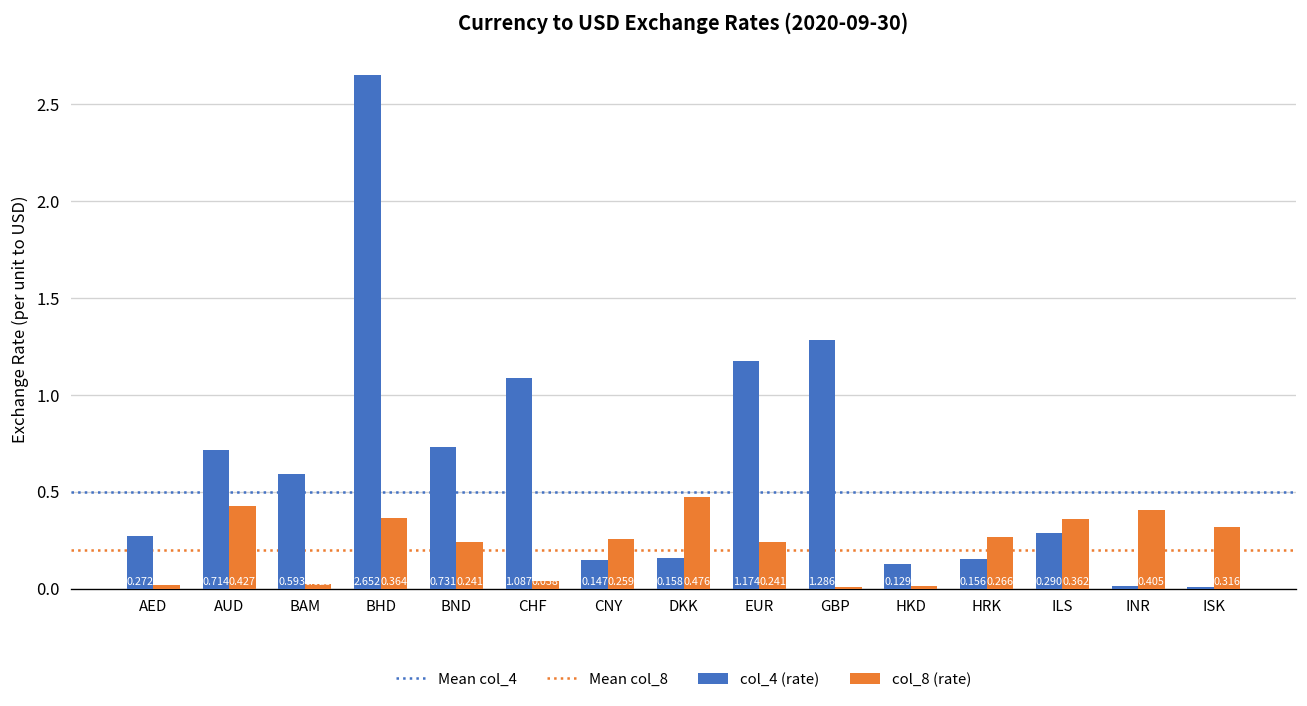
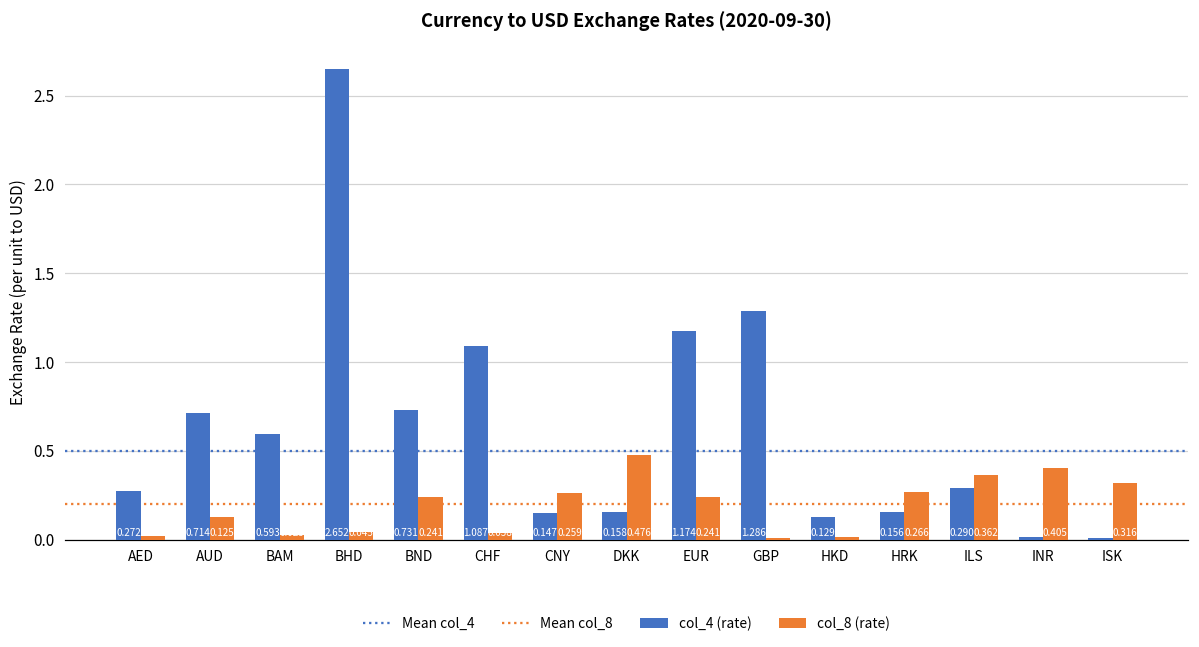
col_8 (rate), AUD: 0.427 -> 0.125
col_8 (rate), BHD: 0.364 -> 0.045
